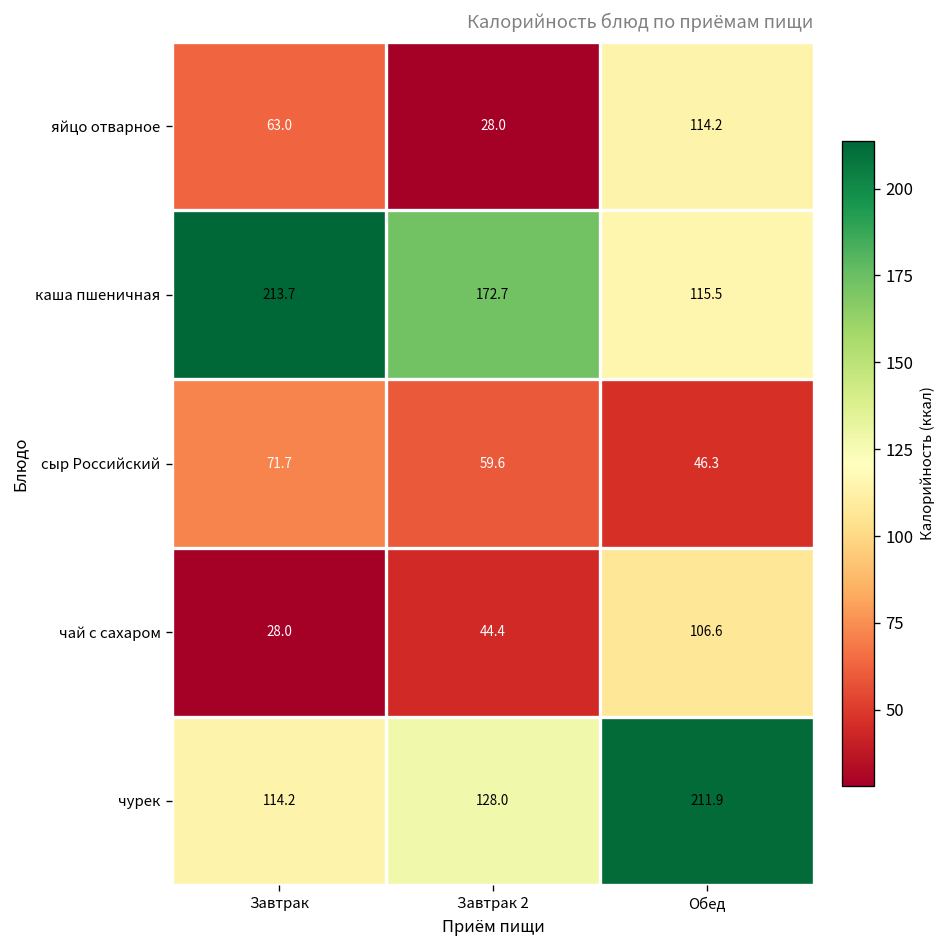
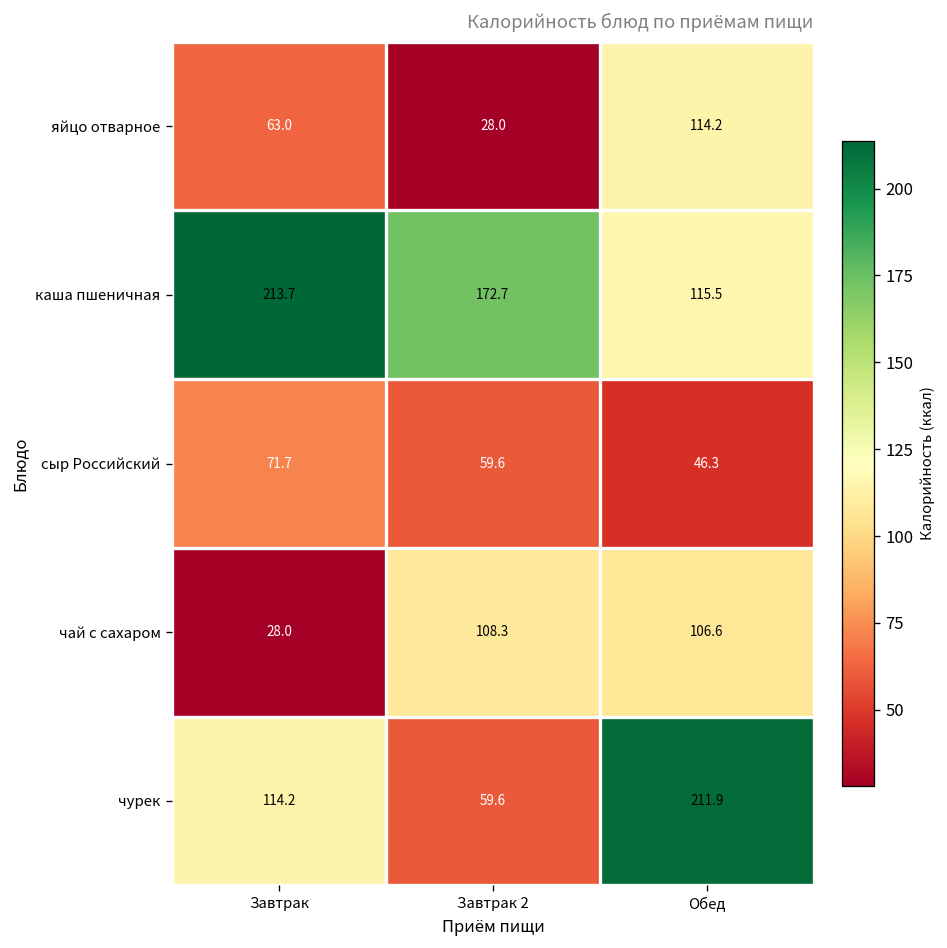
чай с сахаром, Завтрак 2: 44.4 -> 108.3
чурек, Завтрак 2: 128.0 -> 59.6
